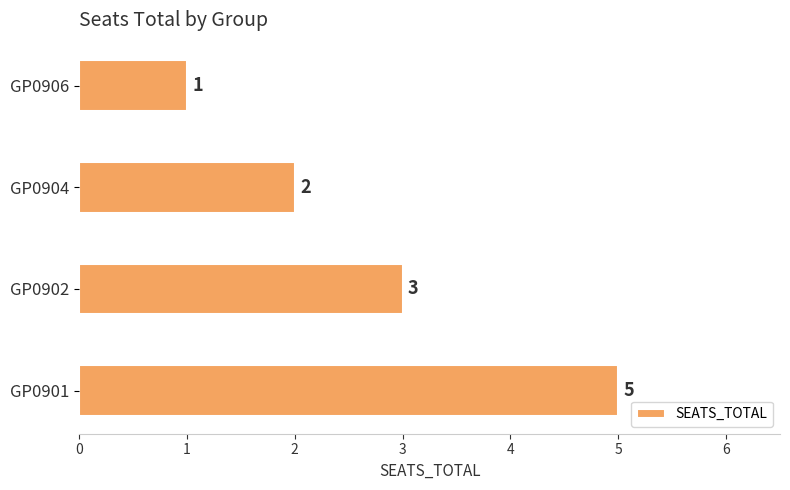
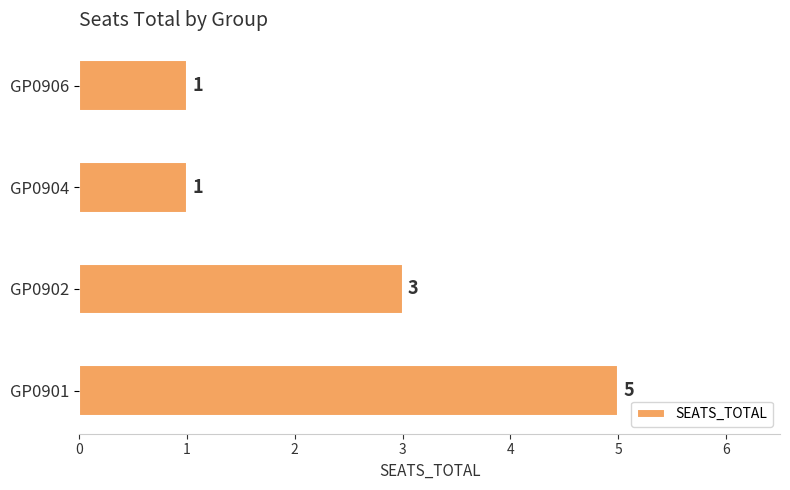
GP0904: 2 -> 1
